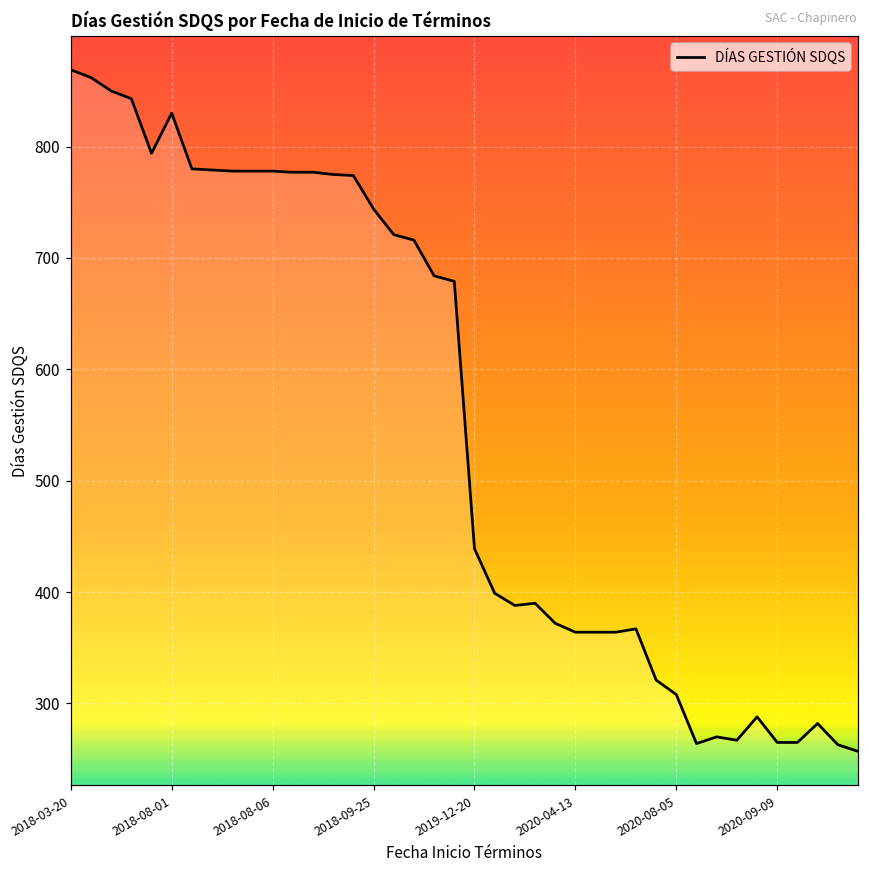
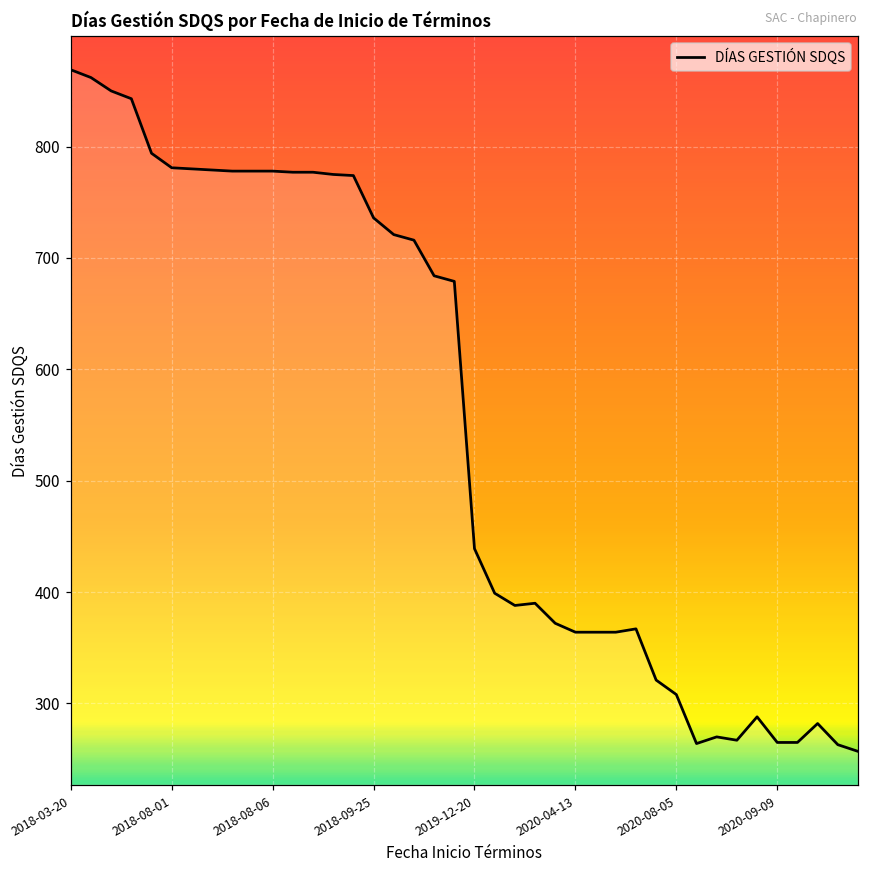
2018-08-01: 830 -> 781
2018-09-25: 744 -> 736
